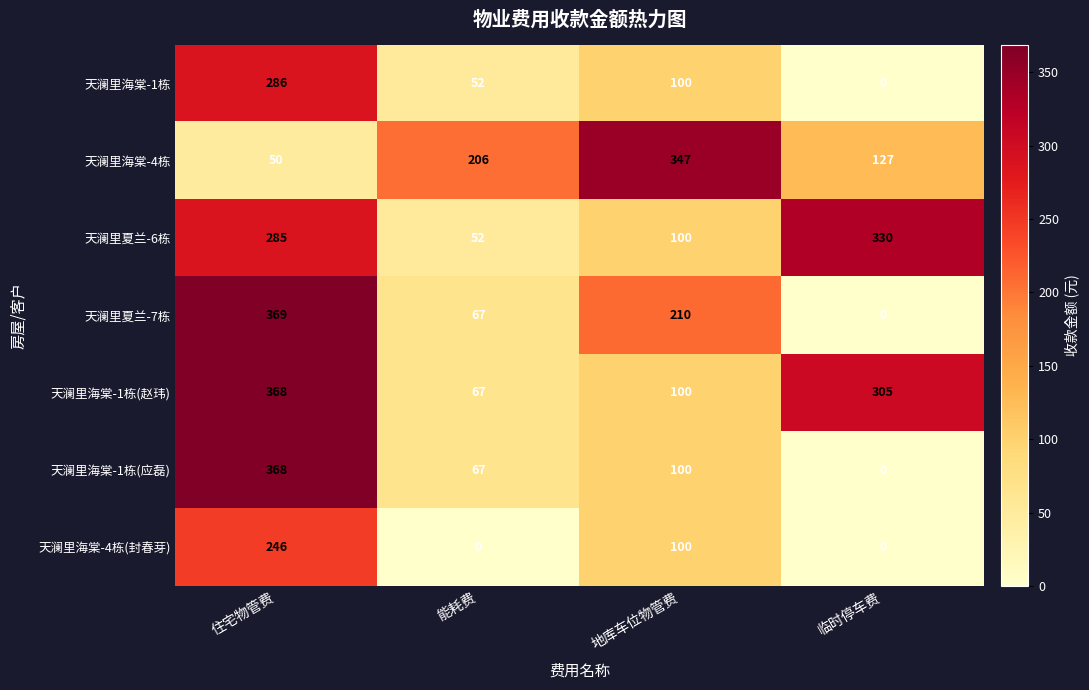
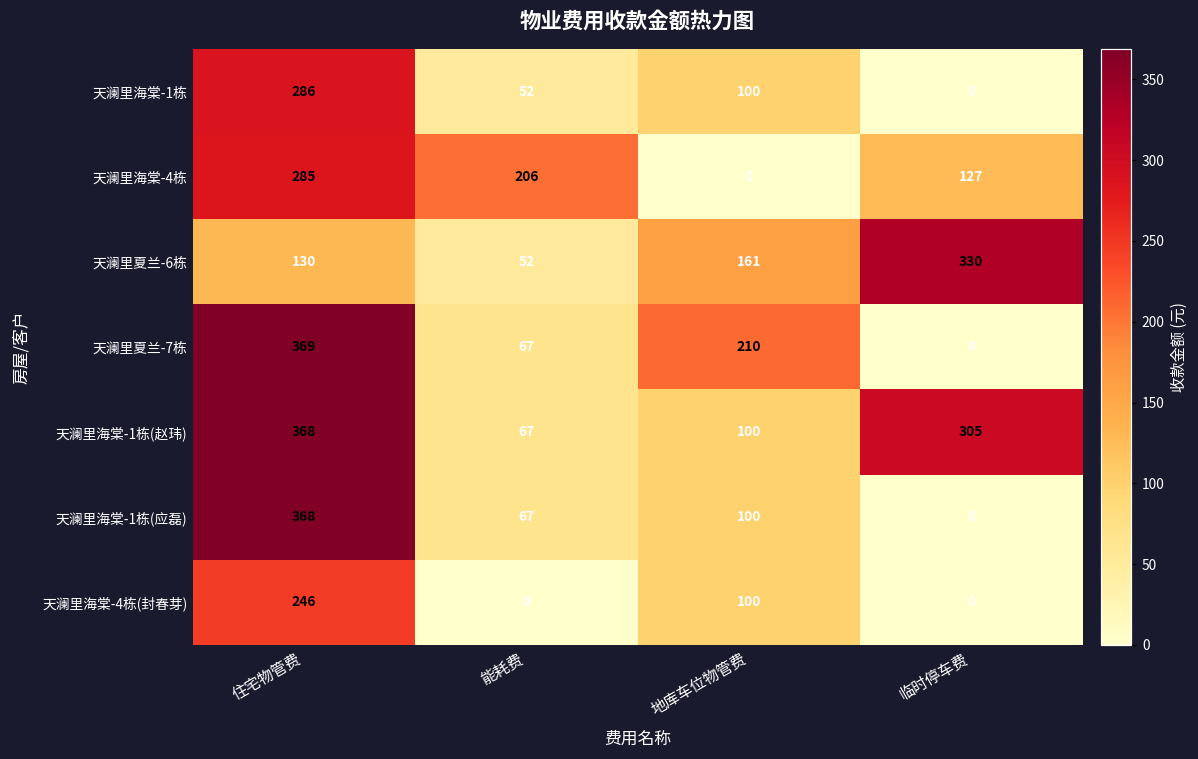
天澜里海棠-4栋, 住宅物管费: 50 -> 285
天澜里海棠-4栋, 地库车位物管费: 347 -> 0
天澜里夏兰-6栋, 住宅物管费: 285 -> 130
天澜里夏兰-6栋, 地库车位物管费: 100 -> 161
